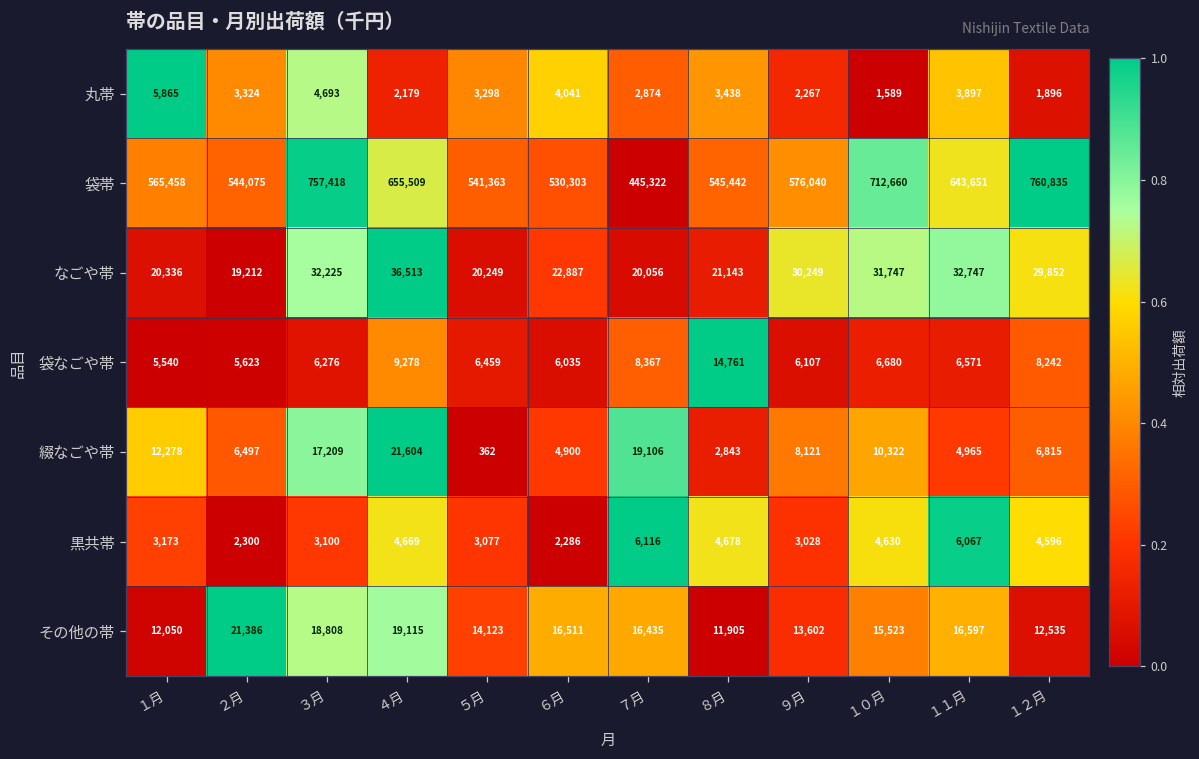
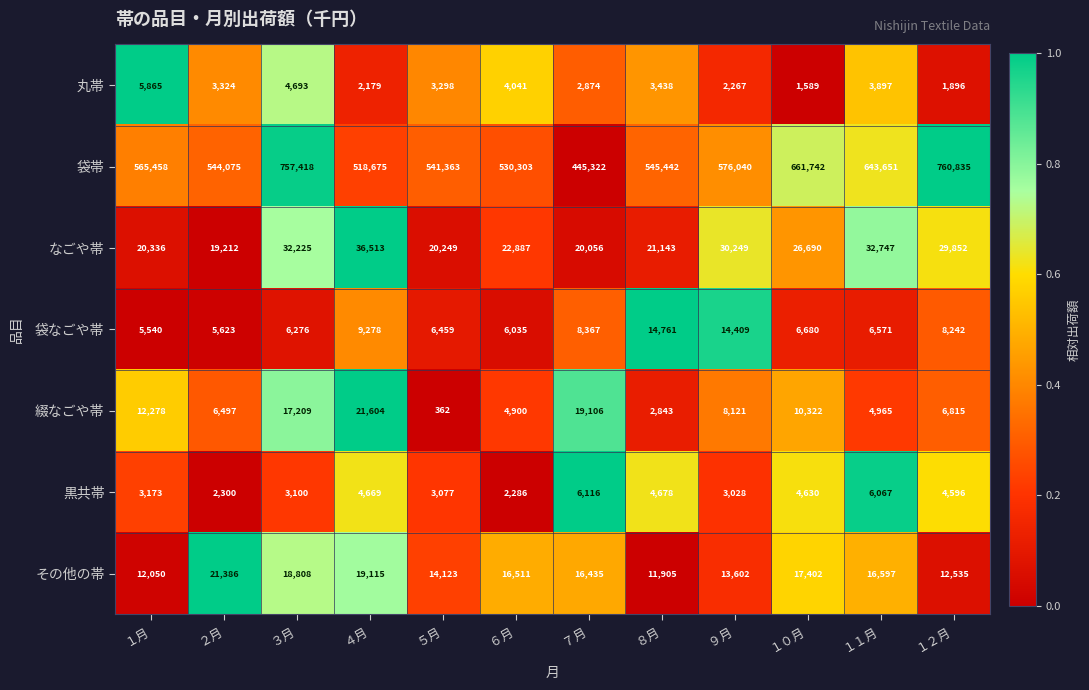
袋帯, ４月: 655,509 -> 518,675
袋帯, １０月: 712,660 -> 661,742
なごや帯, １０月: 31,747 -> 26,690
袋なごや帯, ９月: 6,107 -> 14,409
その他の帯, １０月: 15,523 -> 17,402
